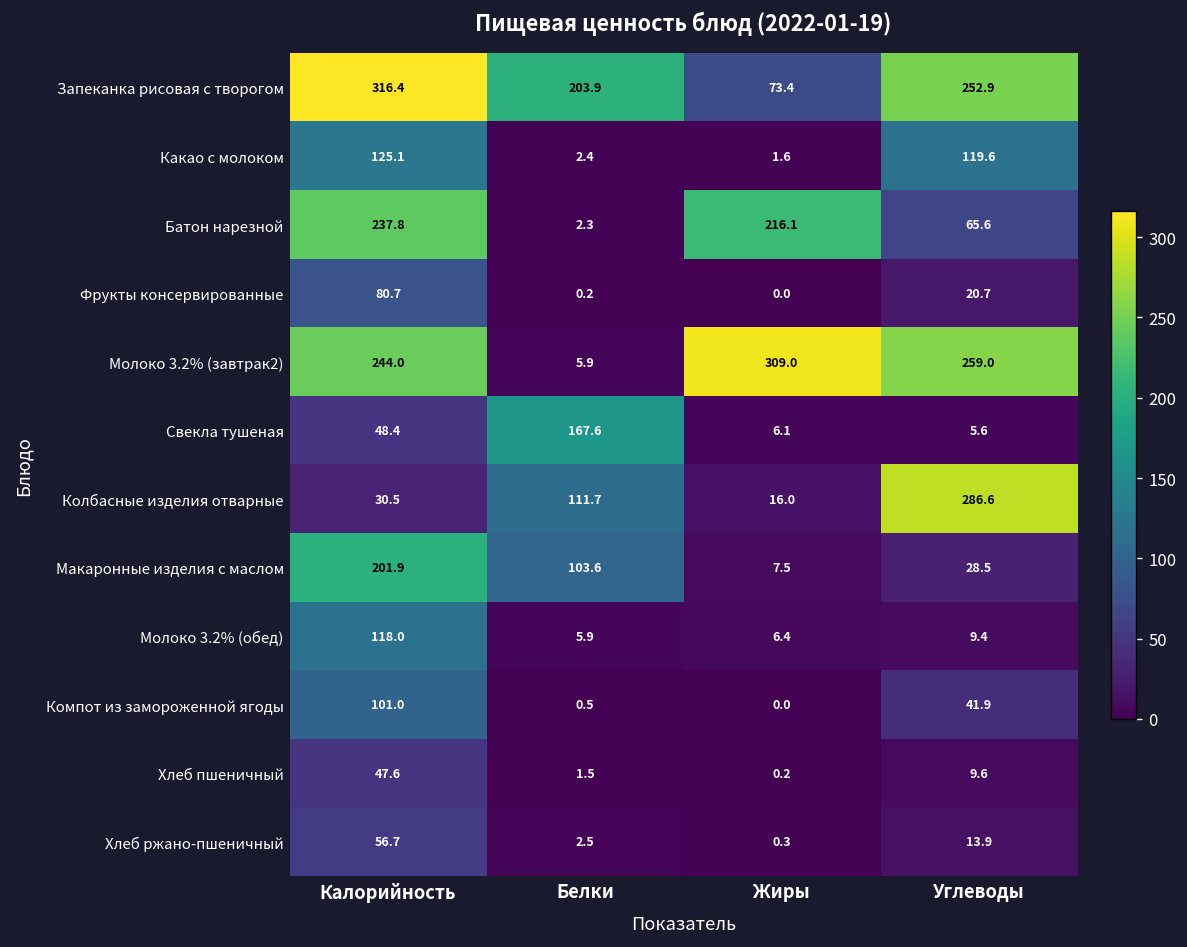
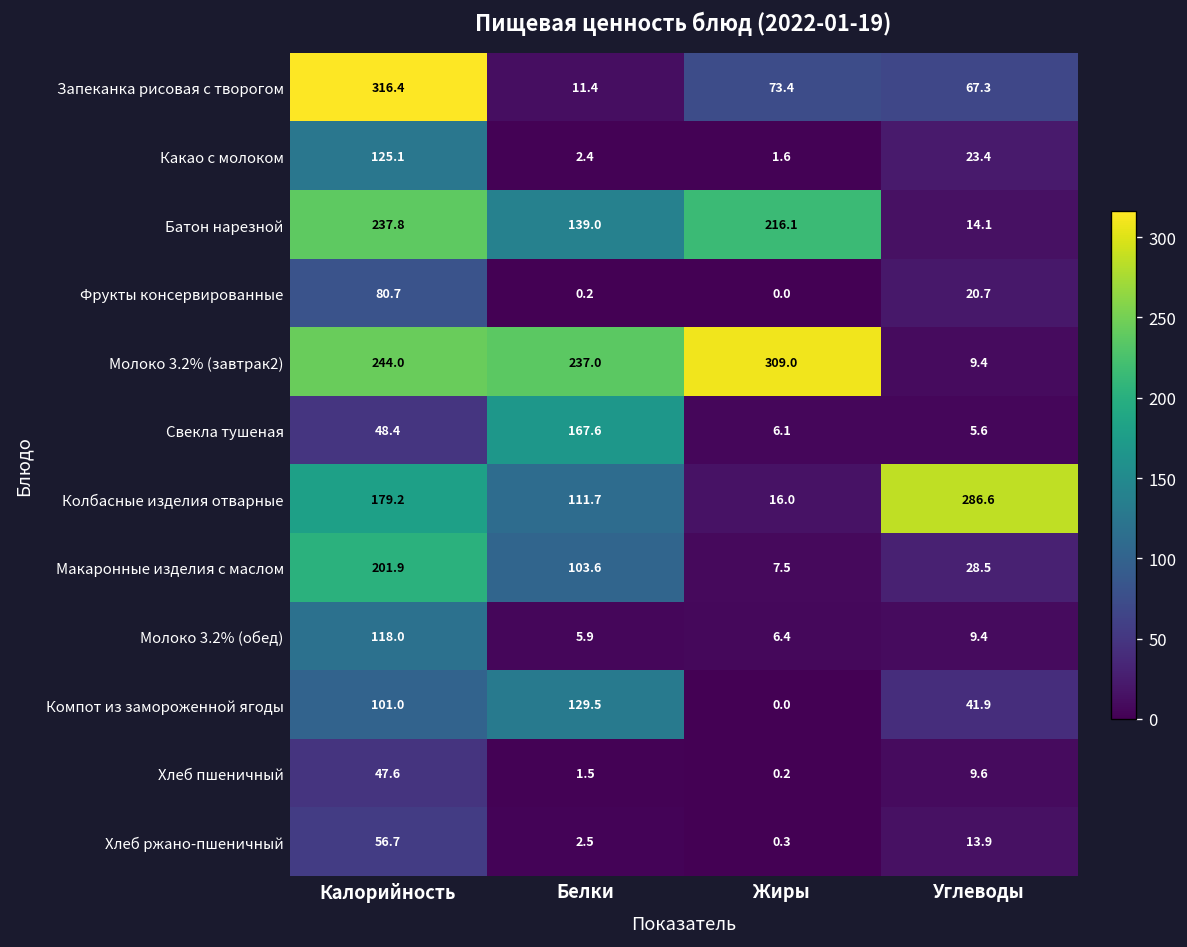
Запеканка рисовая с творогом, Белки: 203.9 -> 11.4
Запеканка рисовая с творогом, Углеводы: 252.9 -> 67.3
Какао с молоком, Углеводы: 119.6 -> 23.4
Батон нарезной, Белки: 2.3 -> 139.0
Батон нарезной, Углеводы: 65.6 -> 14.1
Молоко 3.2% (завтрак2), Белки: 5.9 -> 237.0
Молоко 3.2% (завтрак2), Углеводы: 259.0 -> 9.4
Колбасные изделия отварные, Калорийность: 30.5 -> 179.2
Компот из замороженной ягоды, Белки: 0.5 -> 129.5
